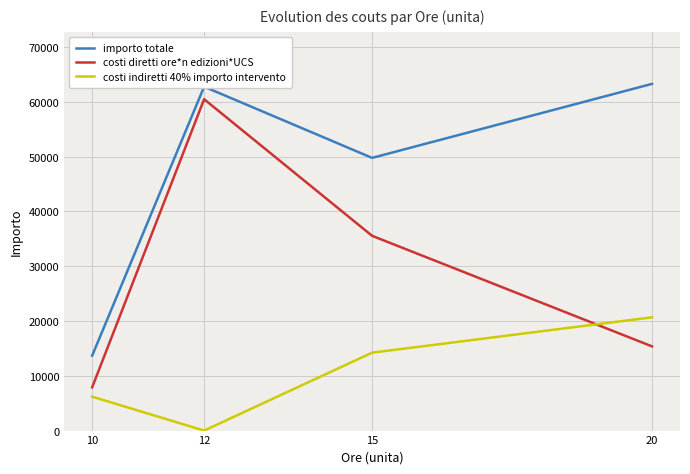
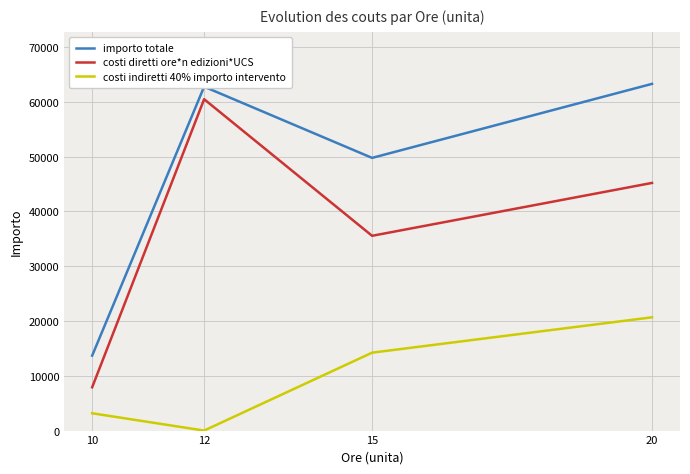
costi indiretti 40% importo intervento, 10: 6000 -> 3000
costi diretti ore*n edizioni*UCS, 20: 15000 -> 45000
